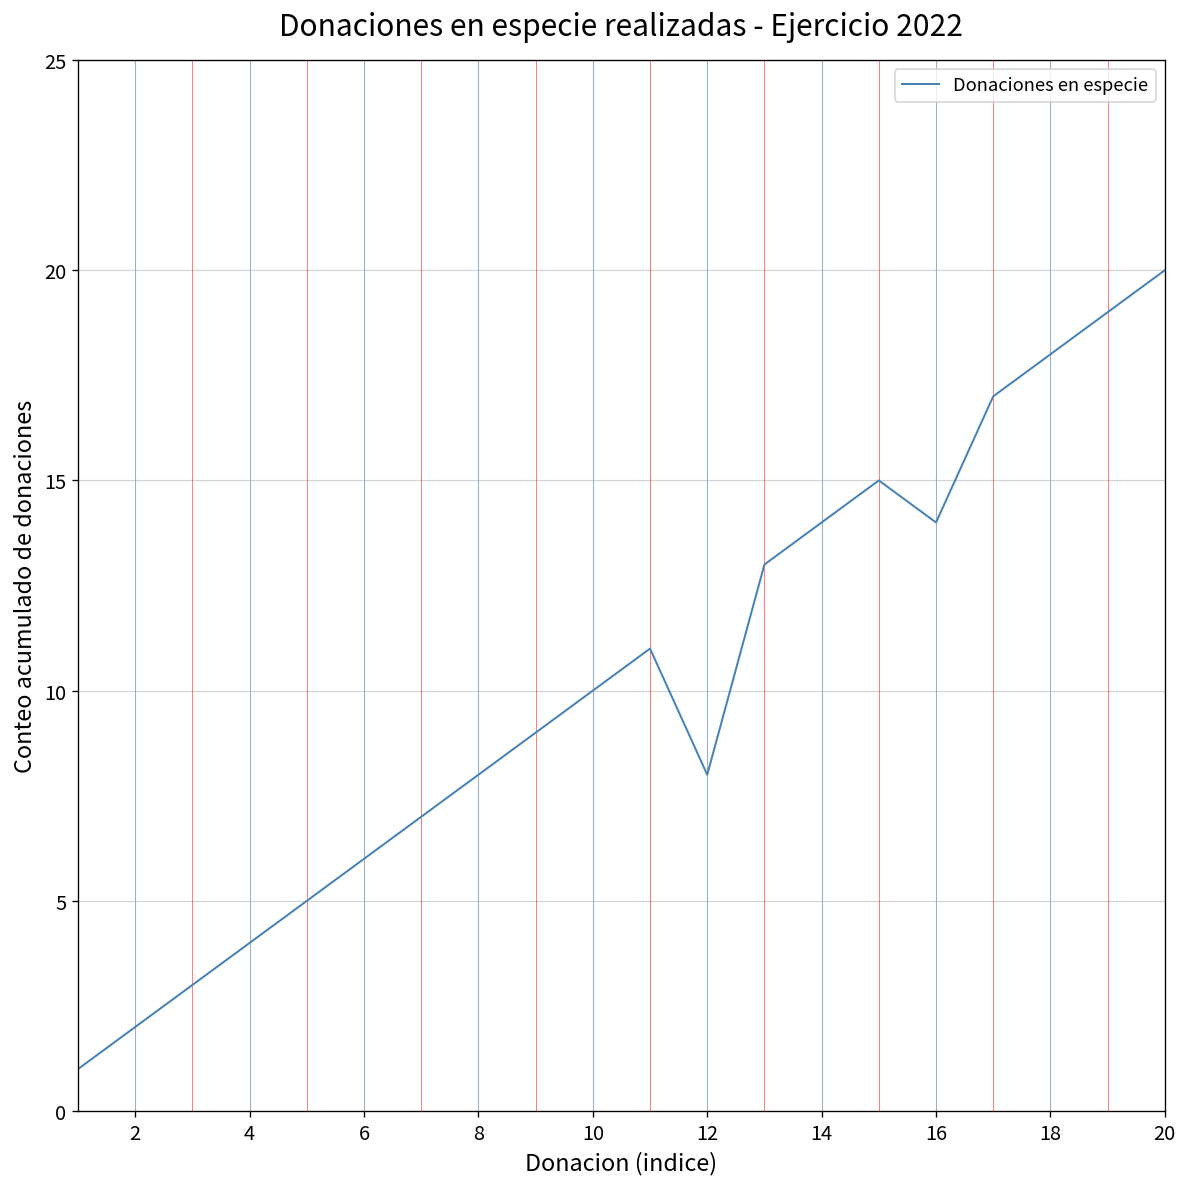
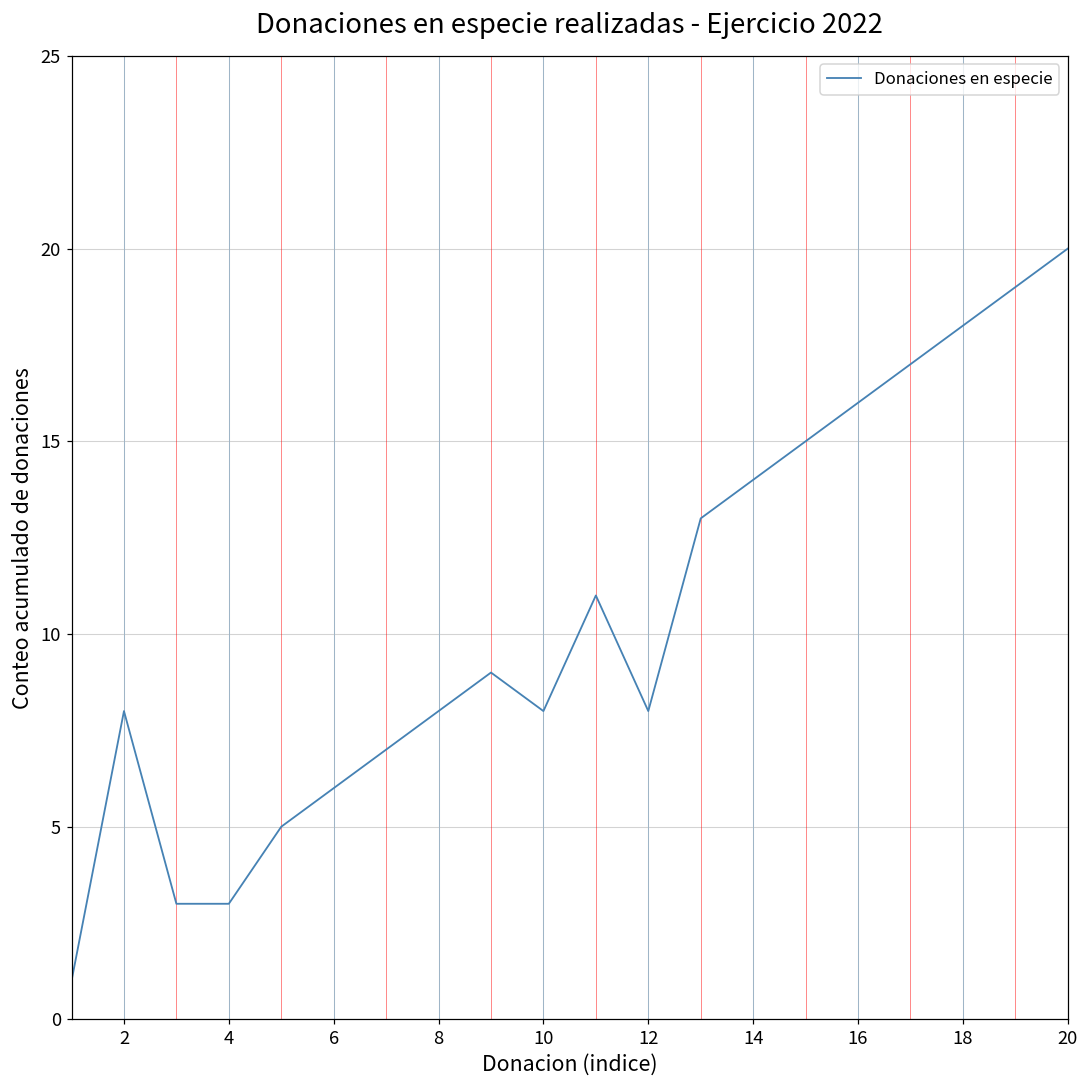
2: 2 -> 8
4: 4 -> 3
10: 10 -> 8
16: 14 -> 16
